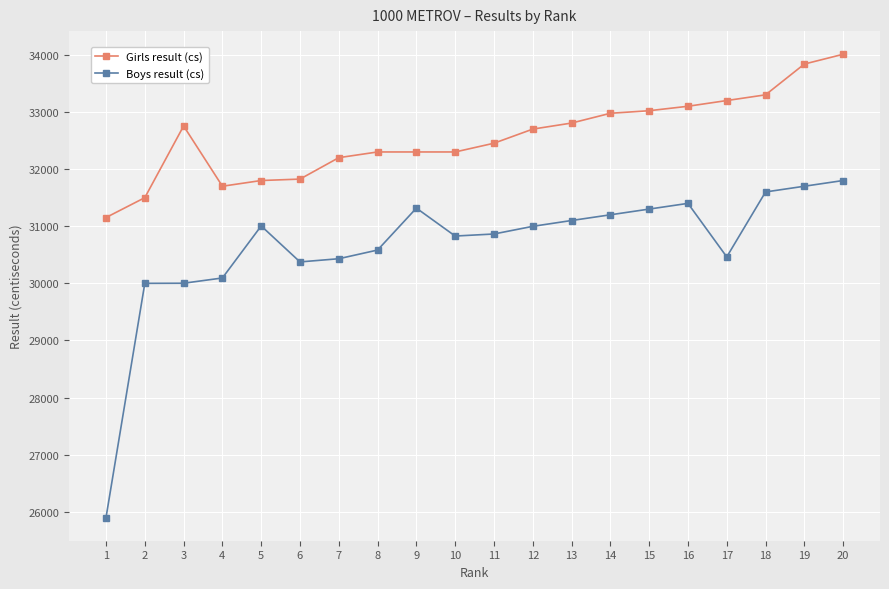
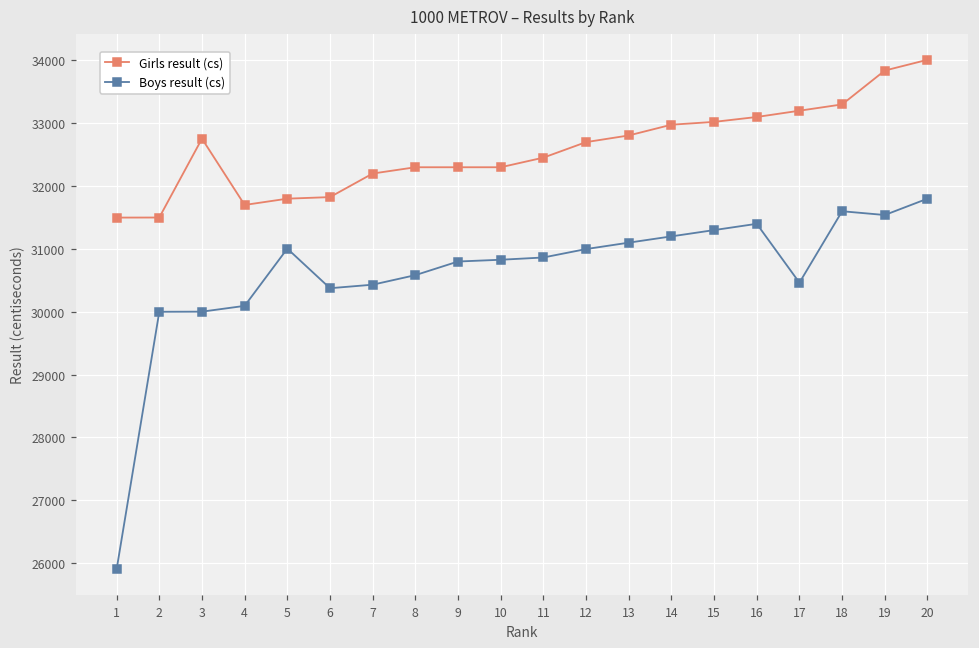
Girls result (cs), 1: 31200 -> 31500
Boys result (cs), 9: 31300 -> 30800
Boys result (cs), 19: 31700 -> 31500
